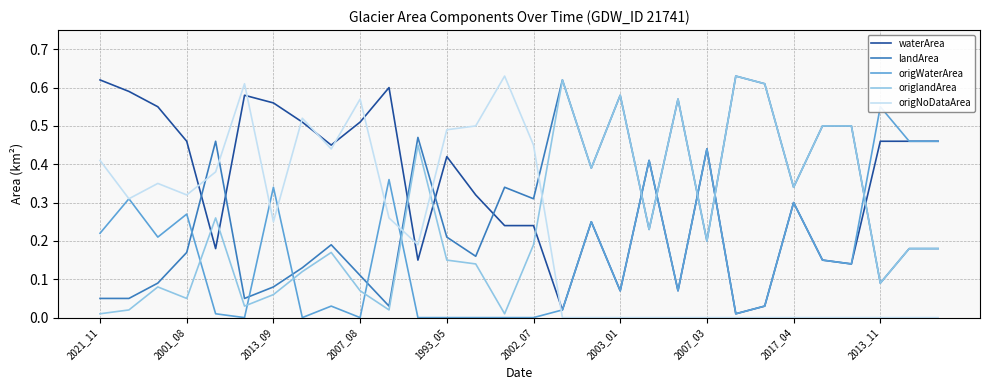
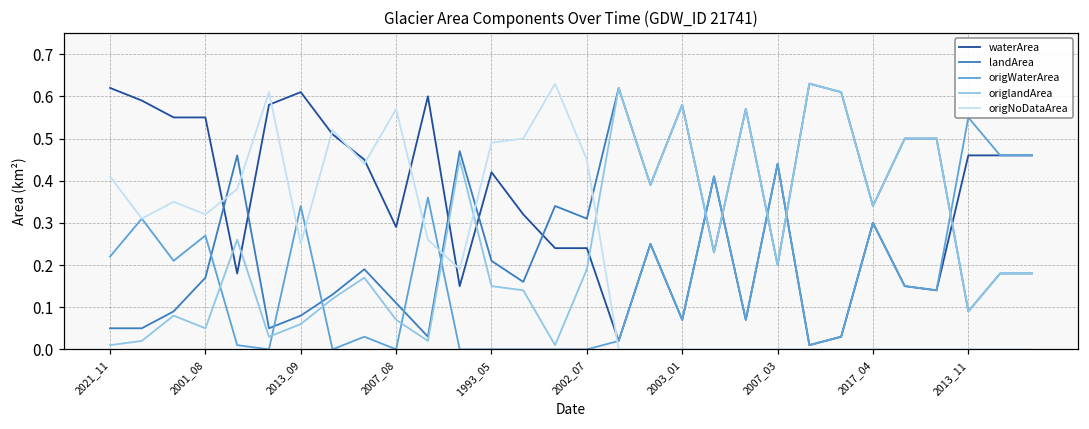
waterArea, 2001_08: 0.46 -> 0.55
waterArea, 2013_09: 0.56 -> 0.61
waterArea, 2007_08: 0.51 -> 0.29
